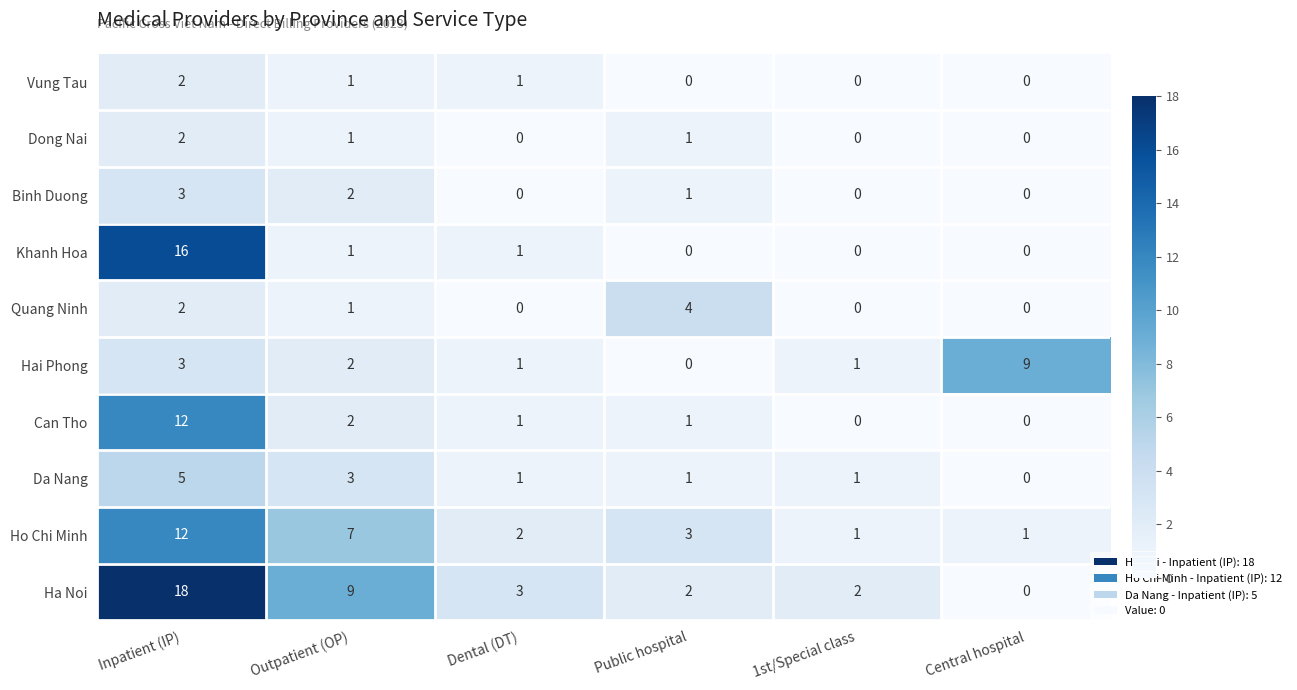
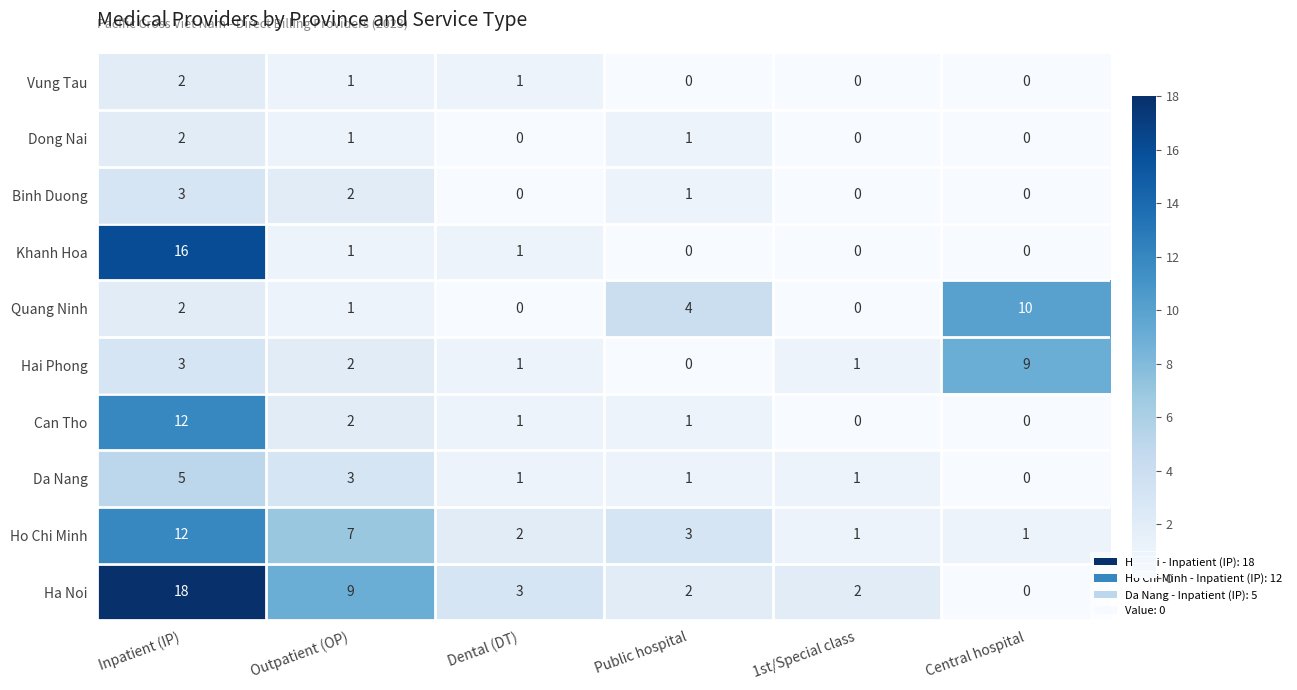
Quang Ninh, Central hospital: 0 -> 10
